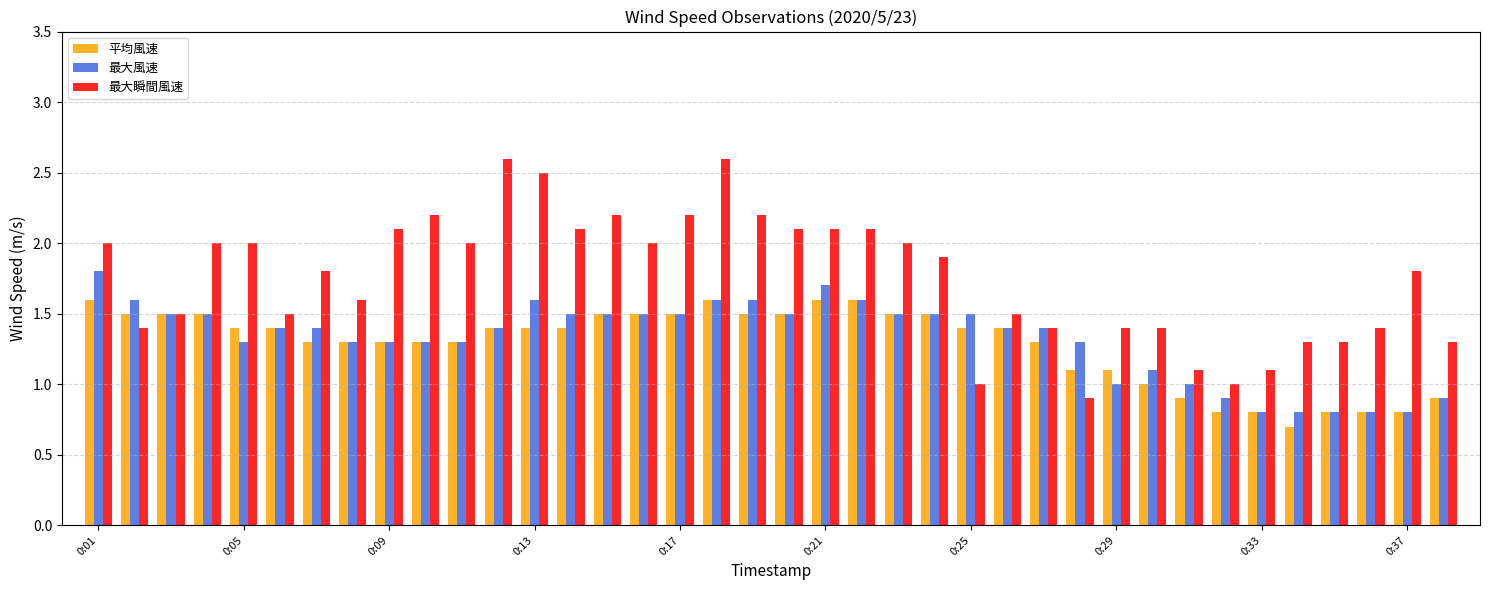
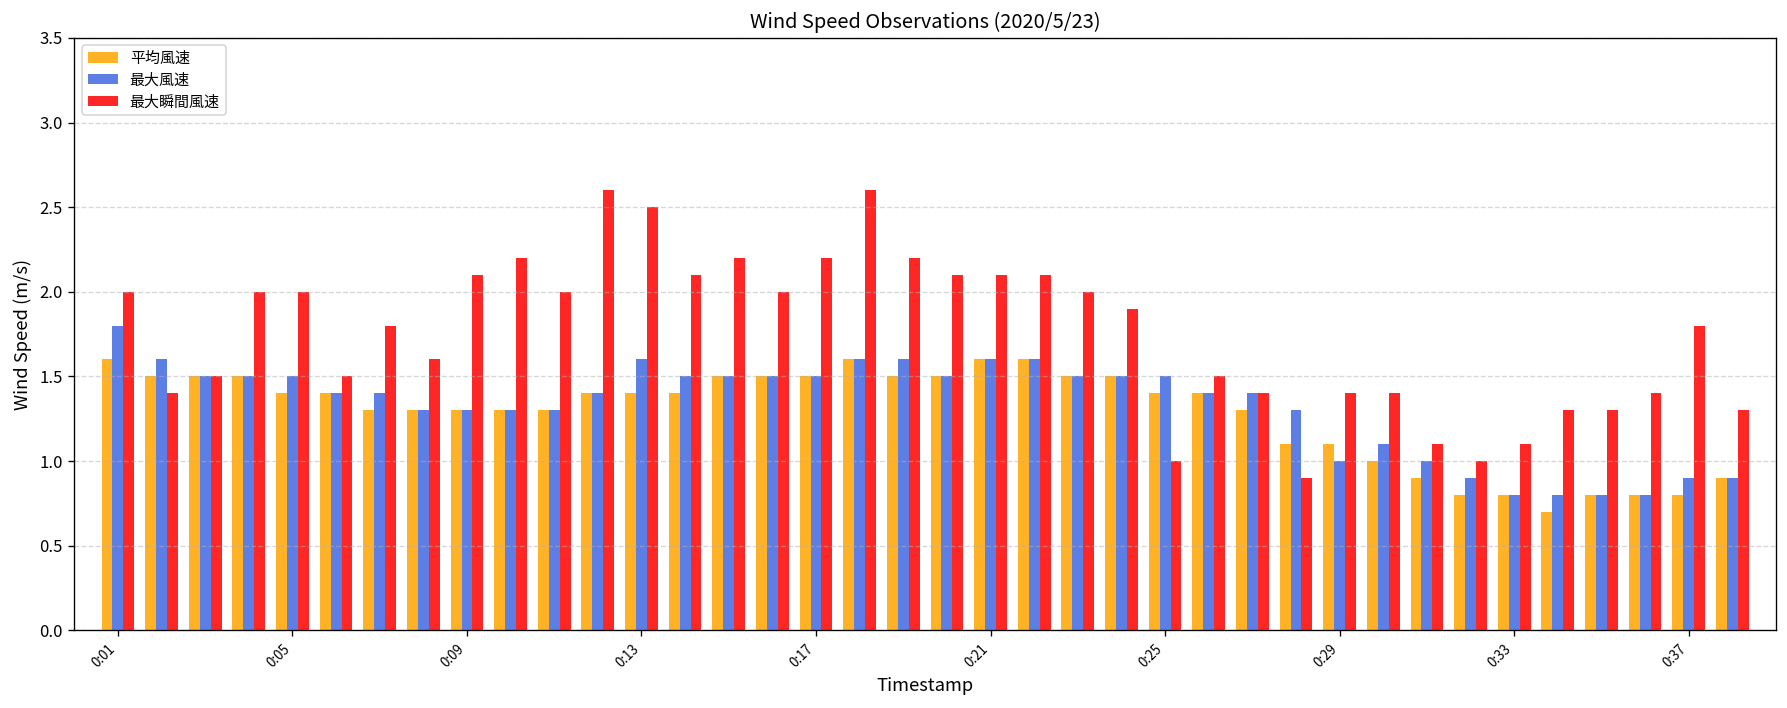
最大風速, 0:05: 1.3 -> 1.5
最大風速, 0:21: 1.7 -> 1.6
最大風速, 0:37: 0.8 -> 0.9
